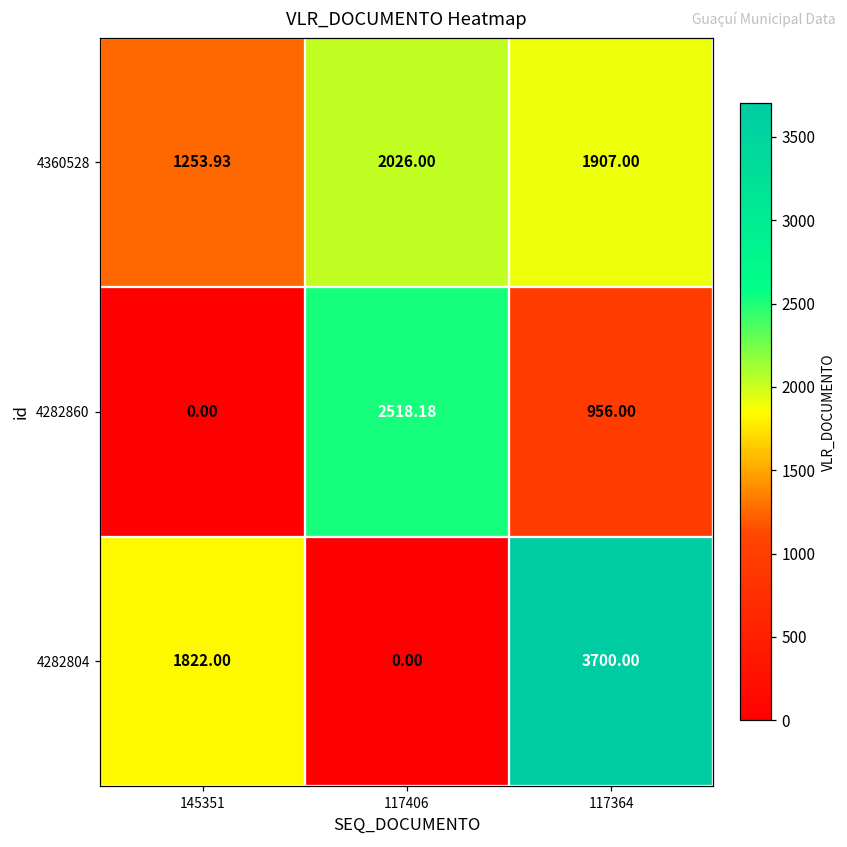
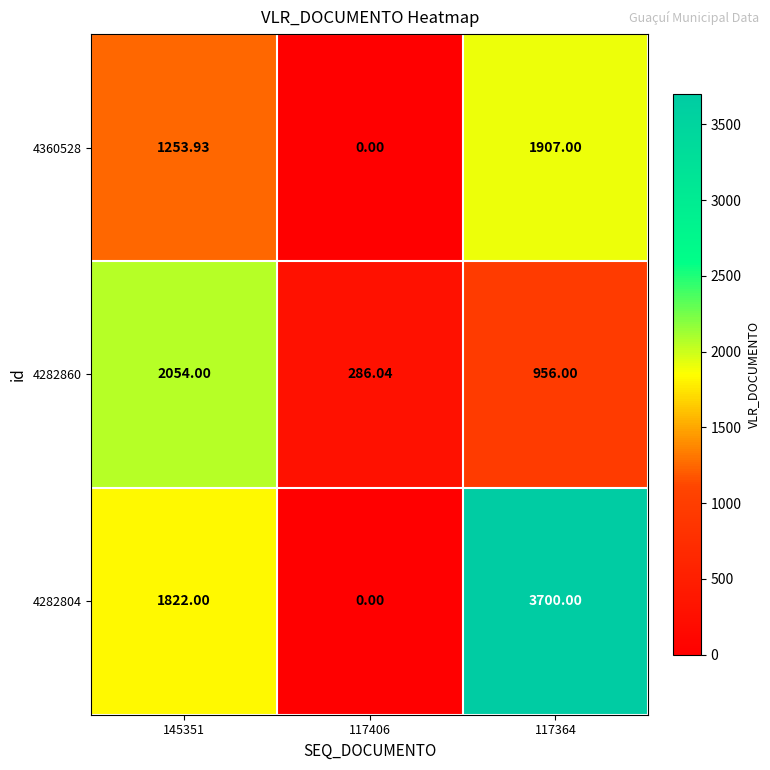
4360528, 117406: 2026.00 -> 0.00
4282860, 145351: 0.00 -> 2054.00
4282860, 117406: 2518.18 -> 286.04
